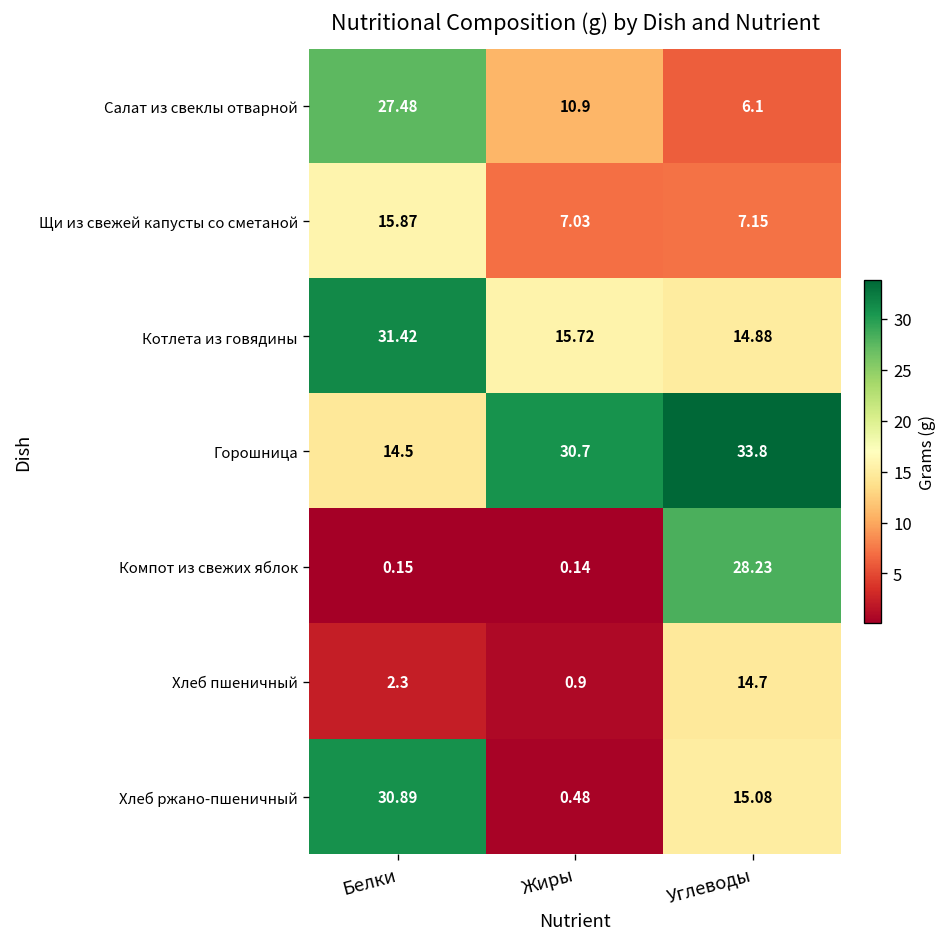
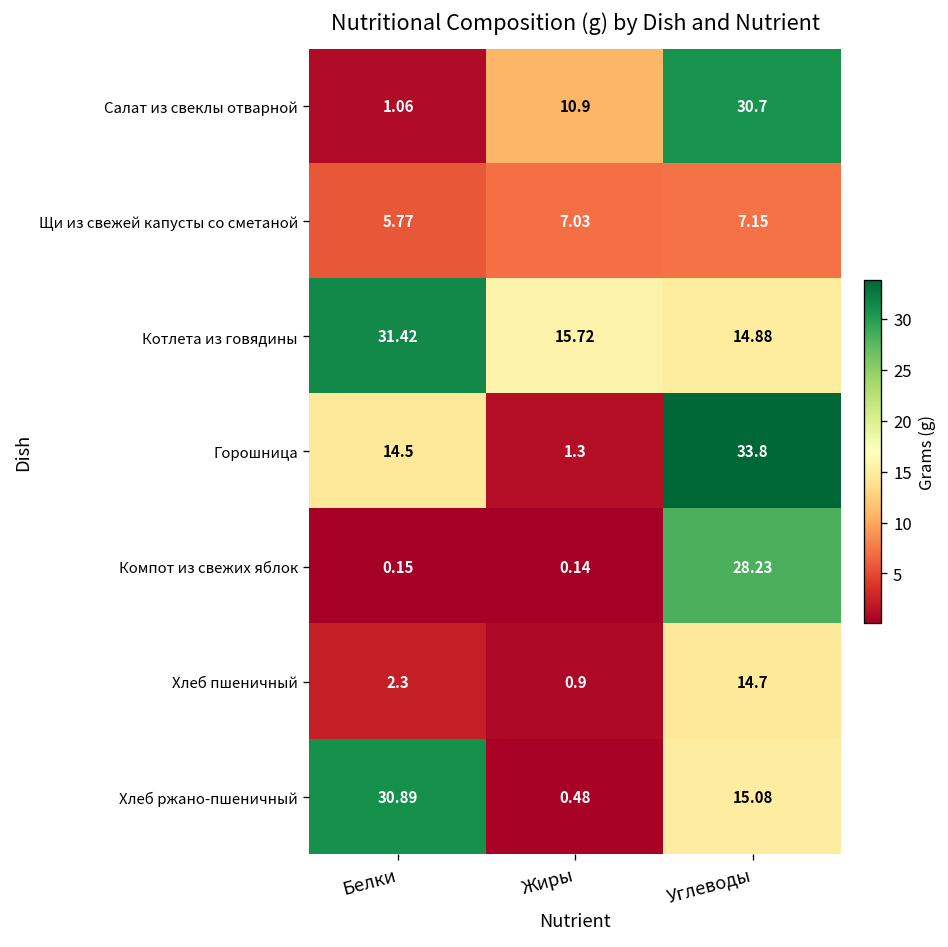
Салат из свеклы отварной, Белки: 27.48 -> 1.06
Салат из свеклы отварной, Углеводы: 6.1 -> 30.7
Щи из свежей капусты со сметаной, Белки: 15.87 -> 5.77
Горошница, Жиры: 30.7 -> 1.3
